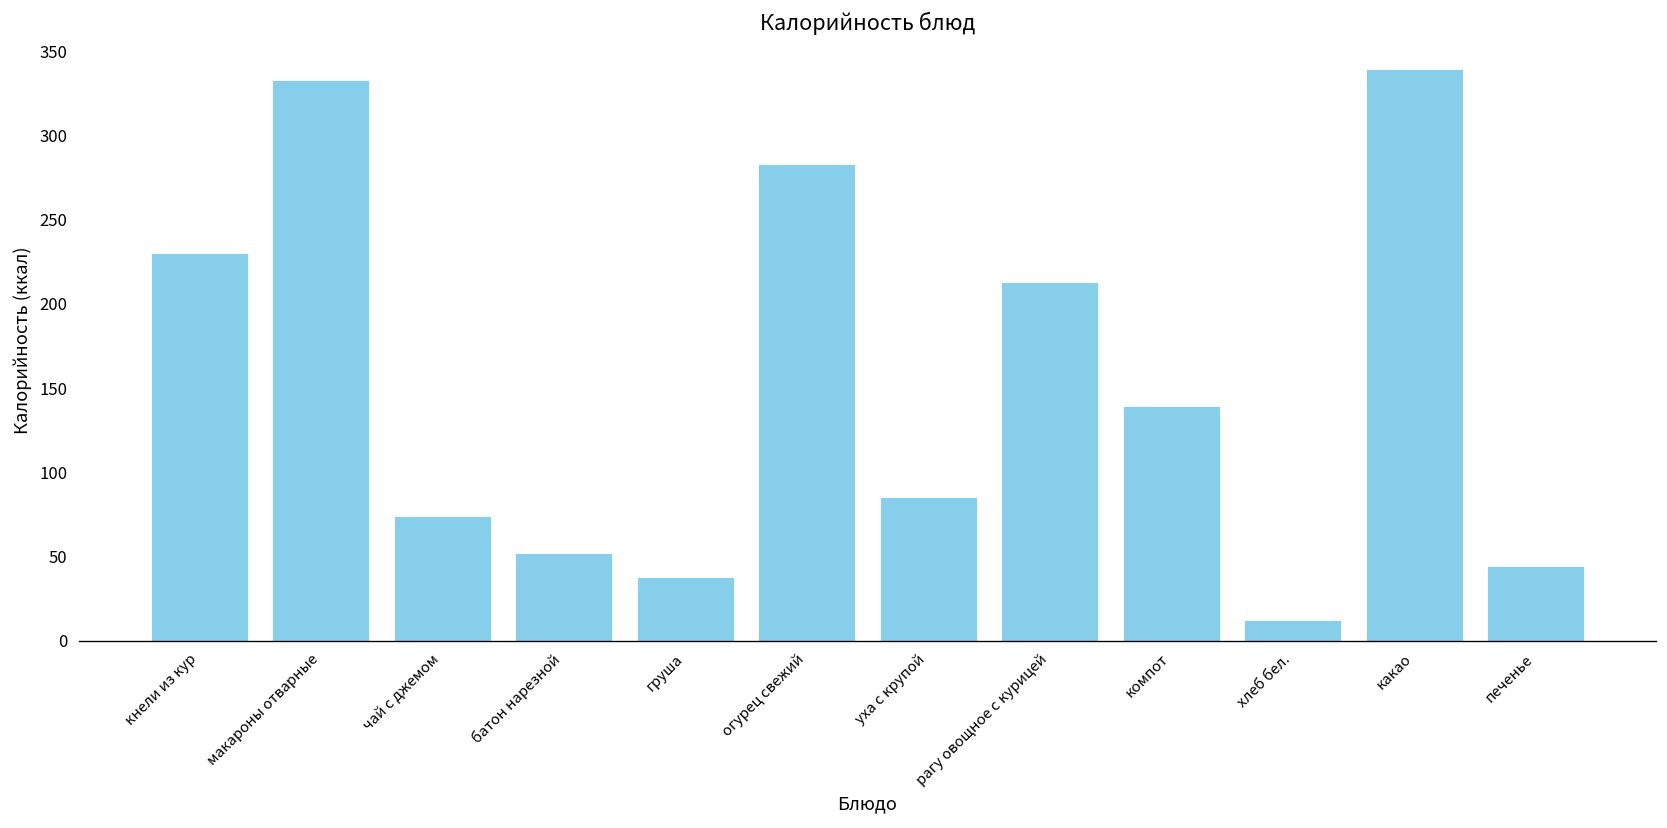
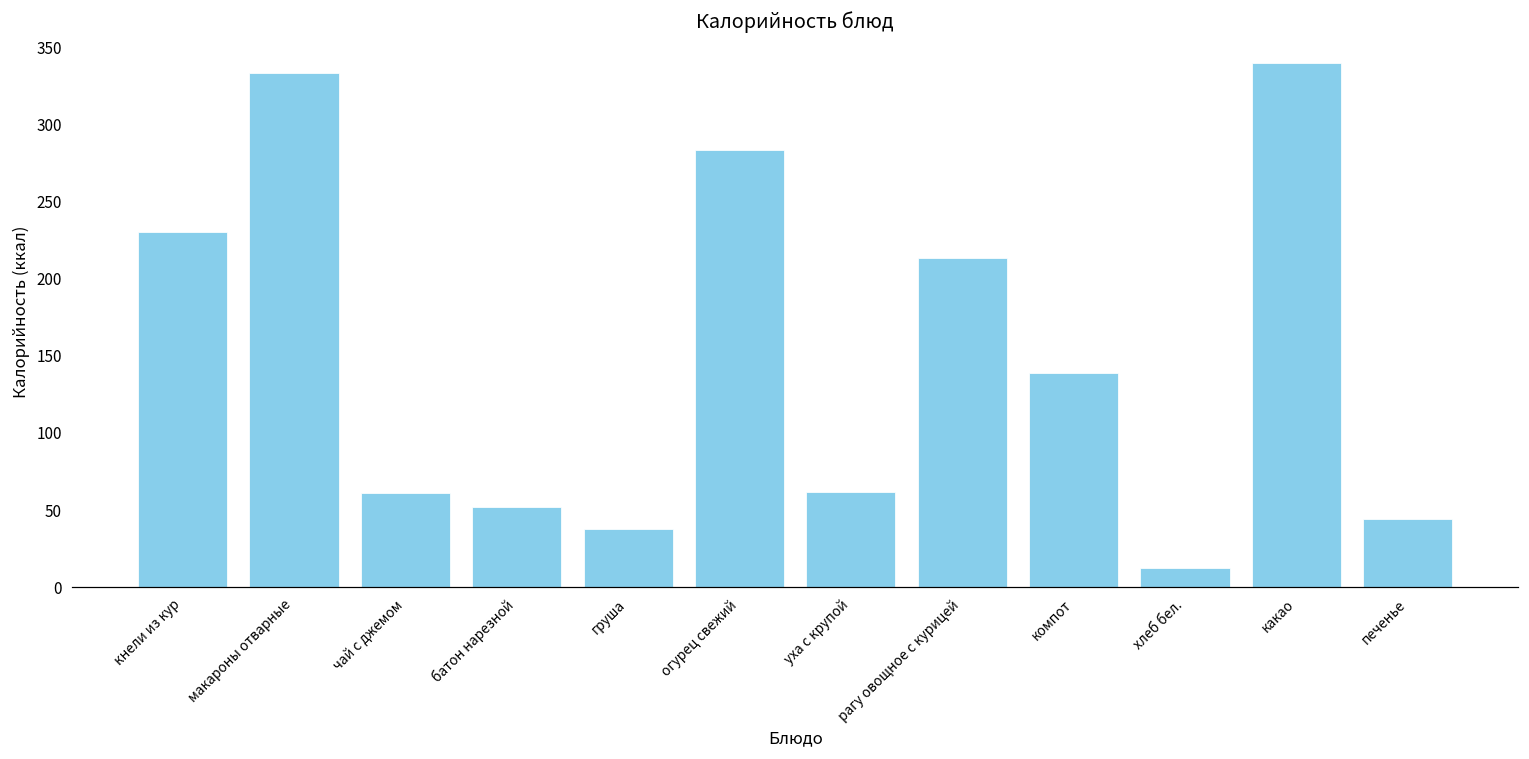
чай с джемом: 74 -> 61
уха с крупой: 85 -> 62
